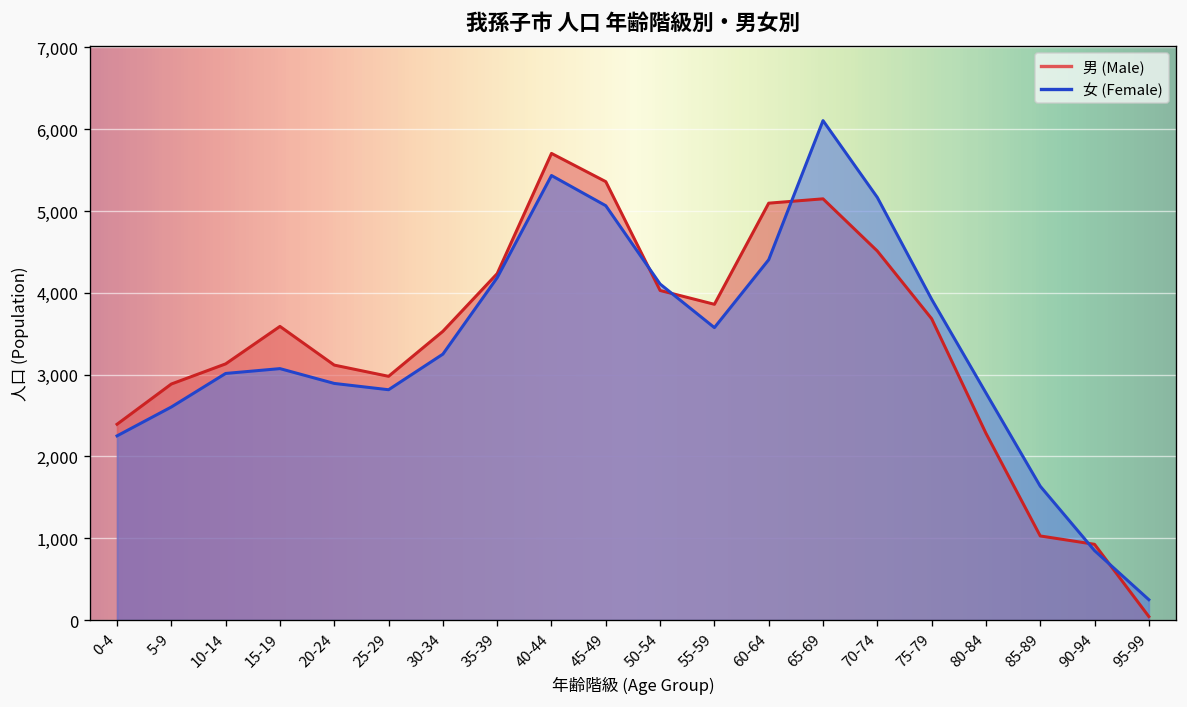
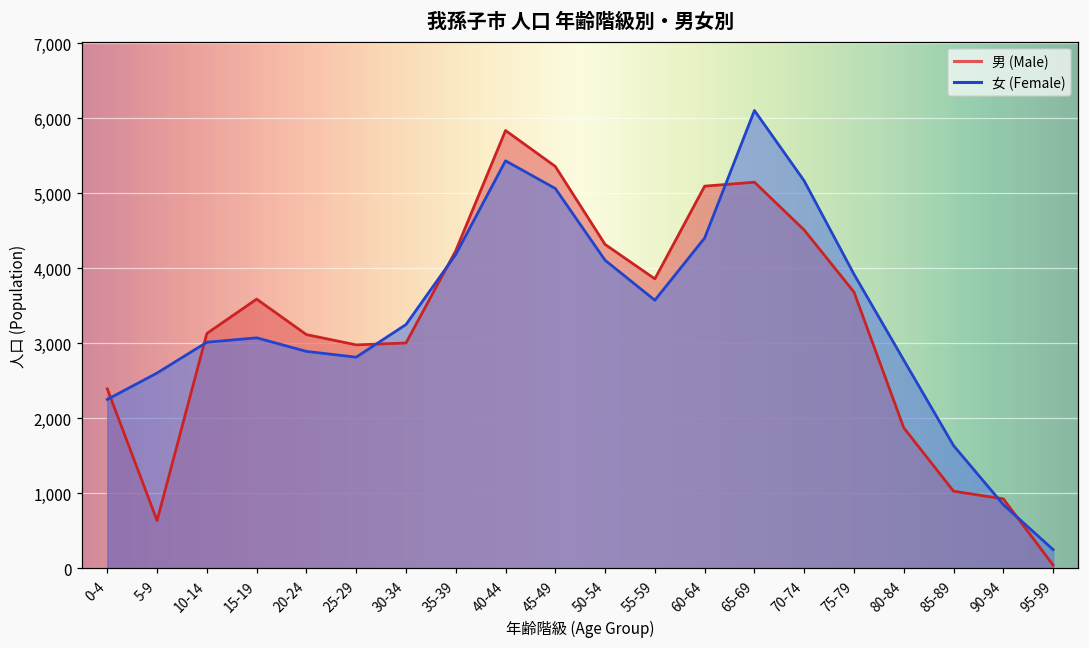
男 (Male), 5-9: 2,900 -> 600
男 (Male), 30-34: 3,500 -> 3,000
男 (Male), 40-44: 5,700 -> 5,800
男 (Male), 50-54: 4,000 -> 4,300
男 (Male), 80-84: 2,300 -> 1,900
